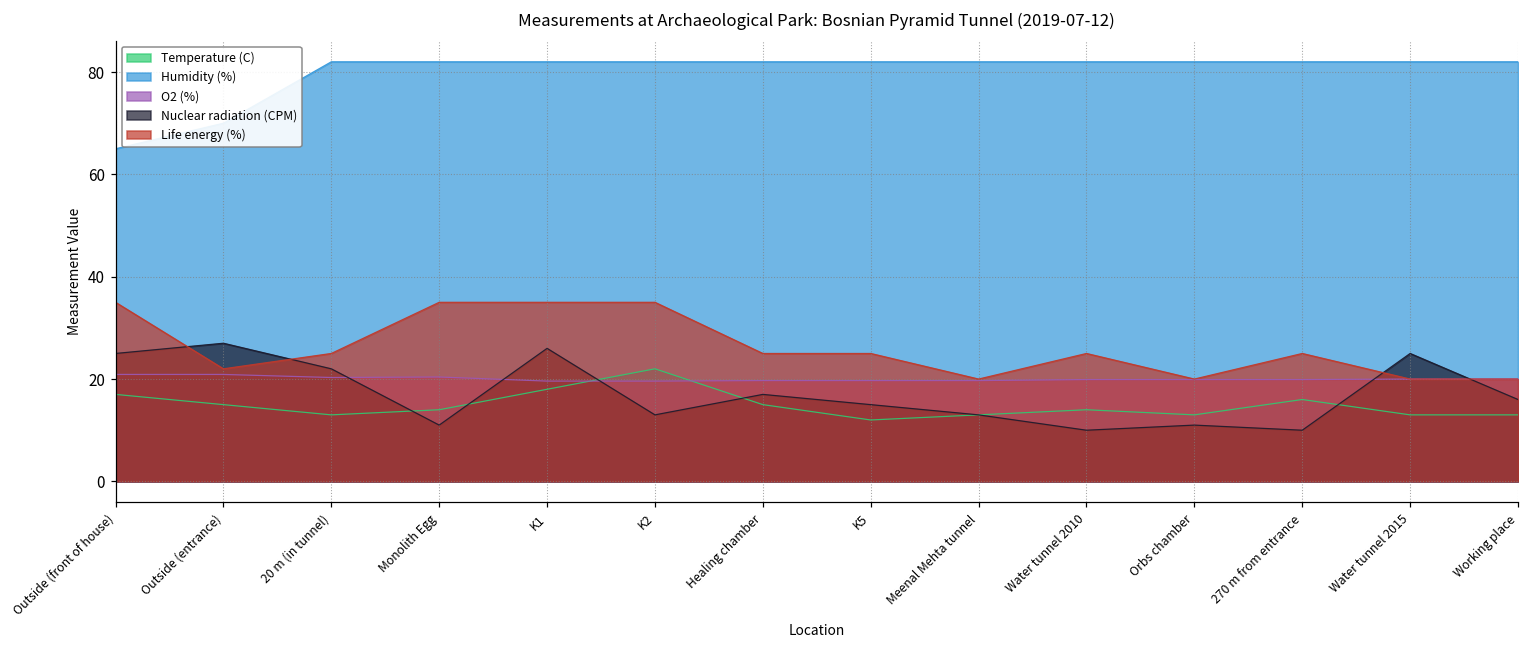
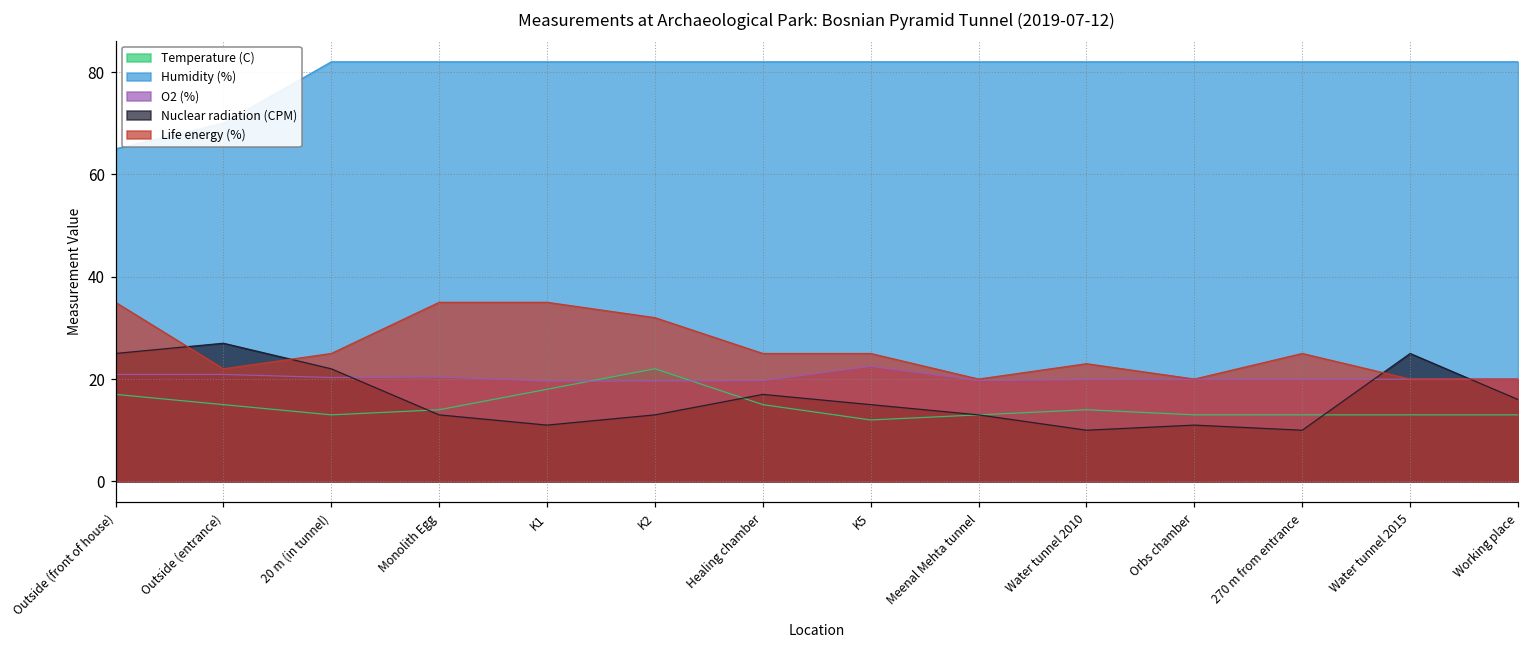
Nuclear radiation (CPM), Monolith Egg: 11 -> 13
Nuclear radiation (CPM), K1: 26 -> 11
Life energy (%), K2: 35 -> 32
O2 (%), K5: 20 -> 23
Life energy (%), Water tunnel 2010: 25 -> 23
Temperature (C), 270 m from entrance: 16 -> 13
